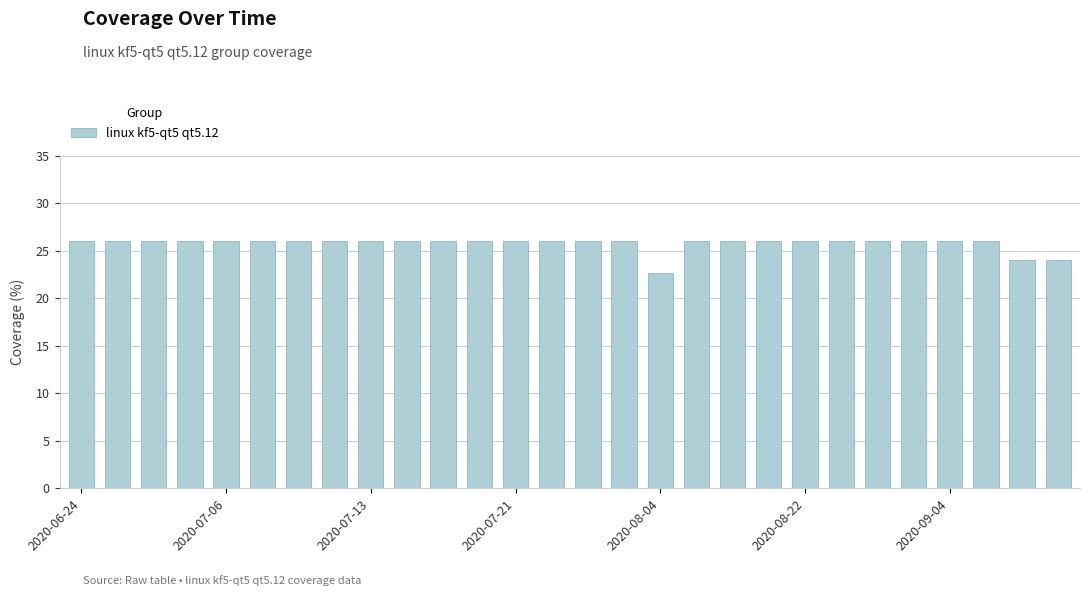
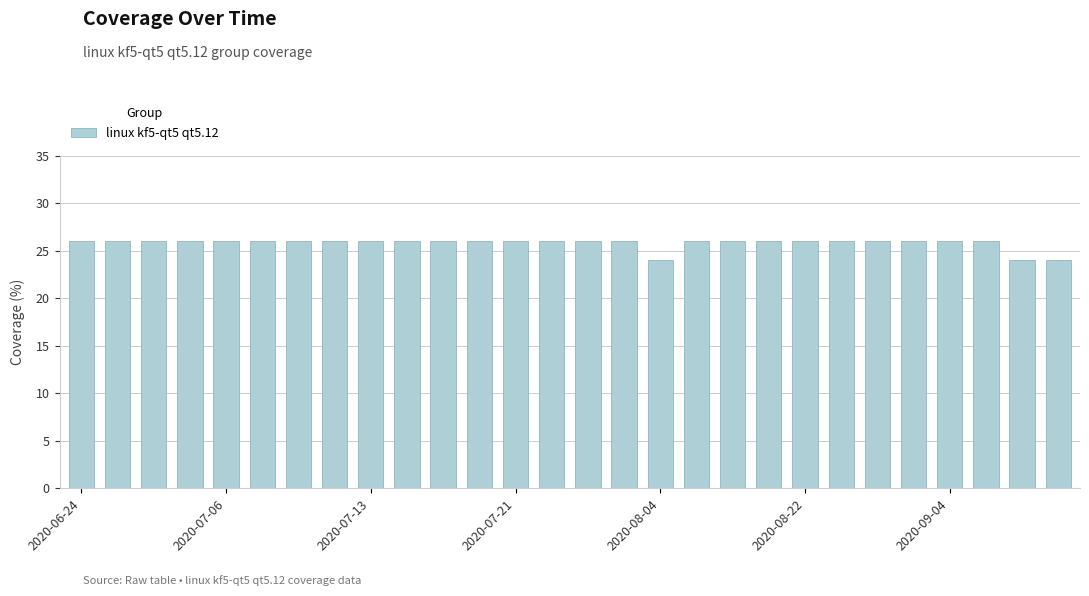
2020-08-04: 23 -> 24
